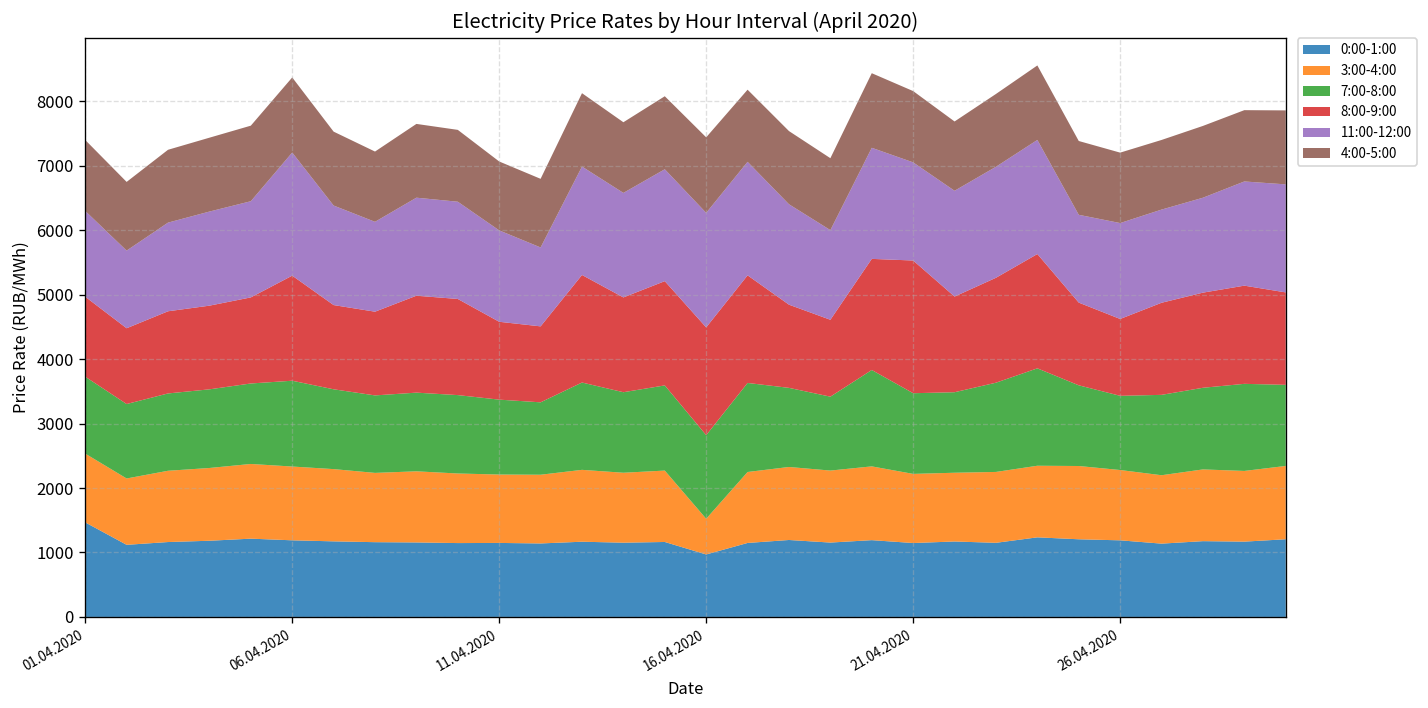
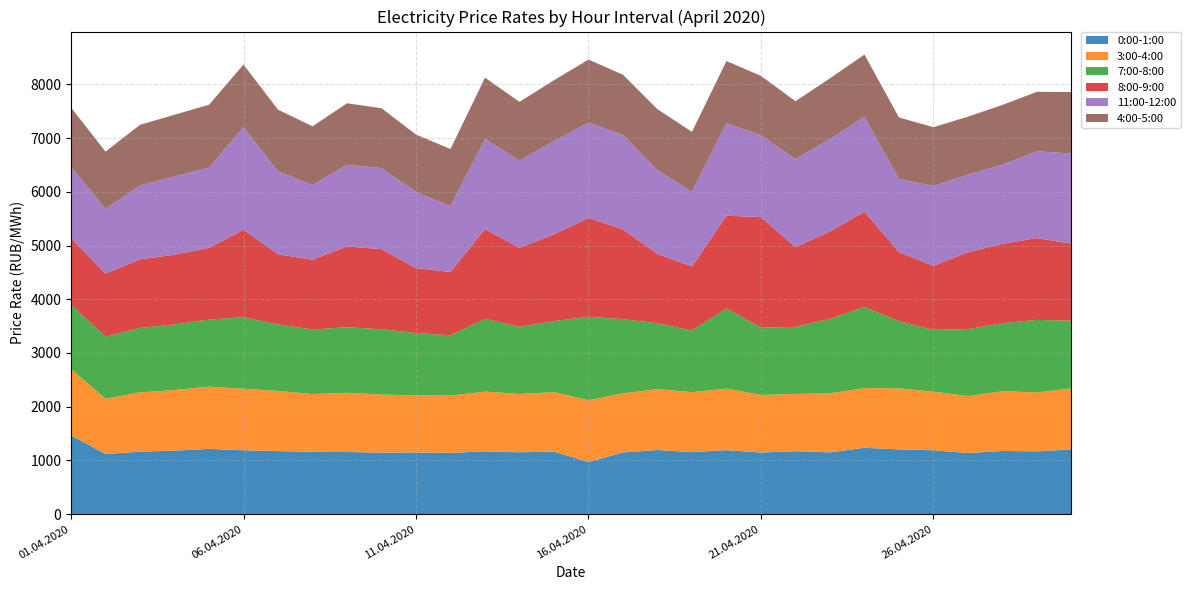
3:00-4:00, 01.04.2020: 1100 -> 1200
3:00-4:00, 16.04.2020: 600 -> 1200
7:00-8:00, 16.04.2020: 1300 -> 1600
8:00-9:00, 16.04.2020: 1700 -> 1800
